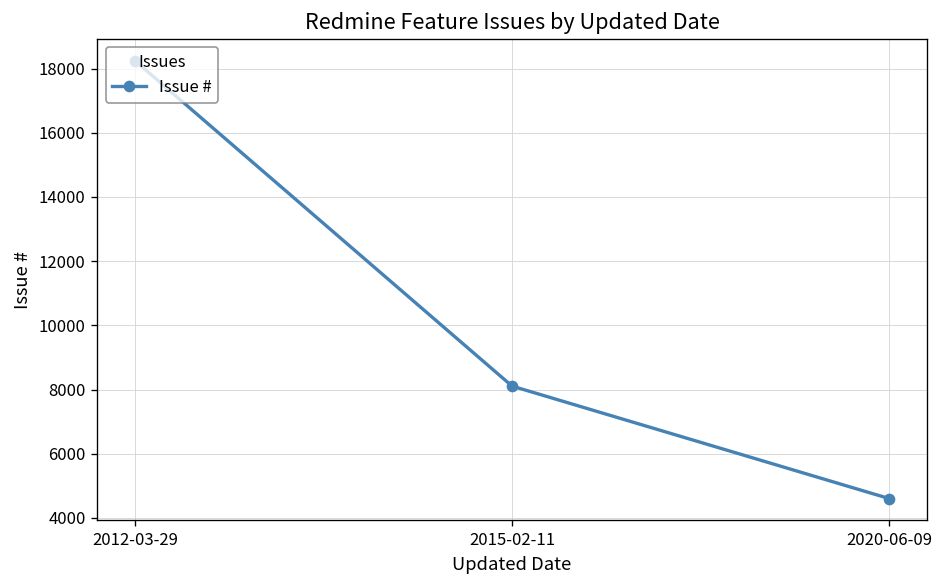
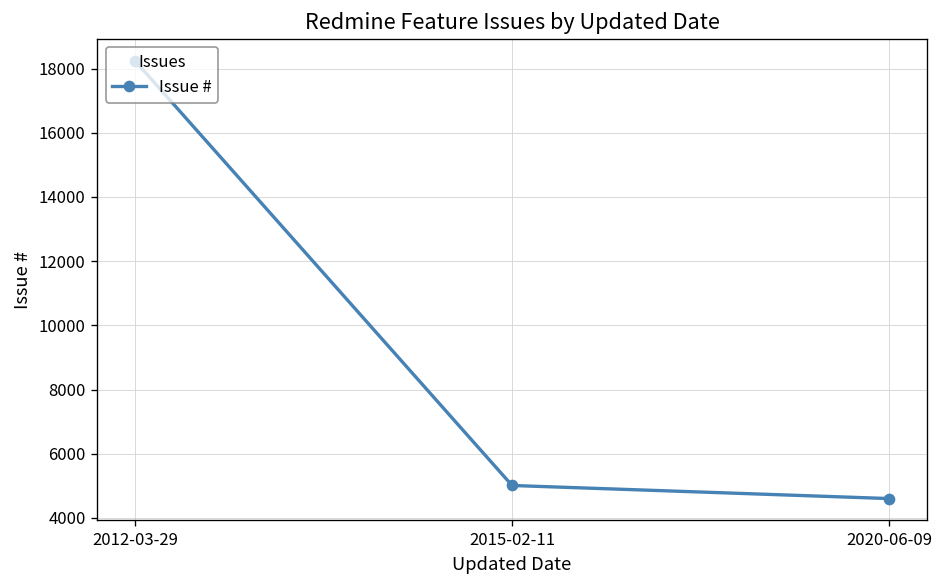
2015-02-11: 8100 -> 5000
